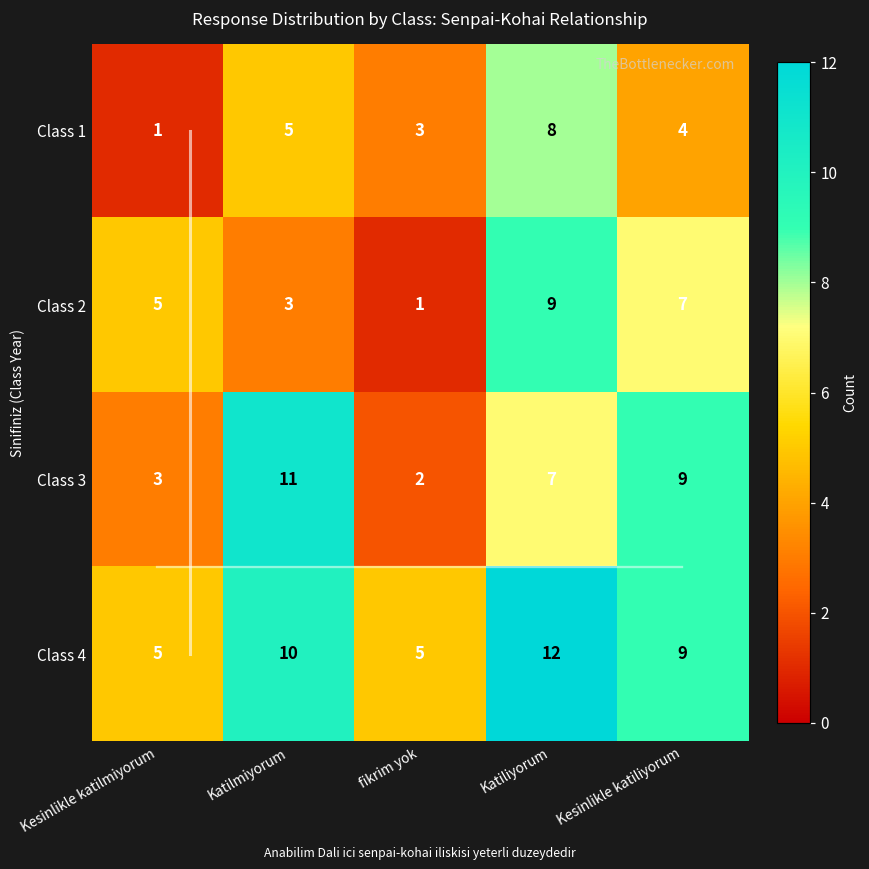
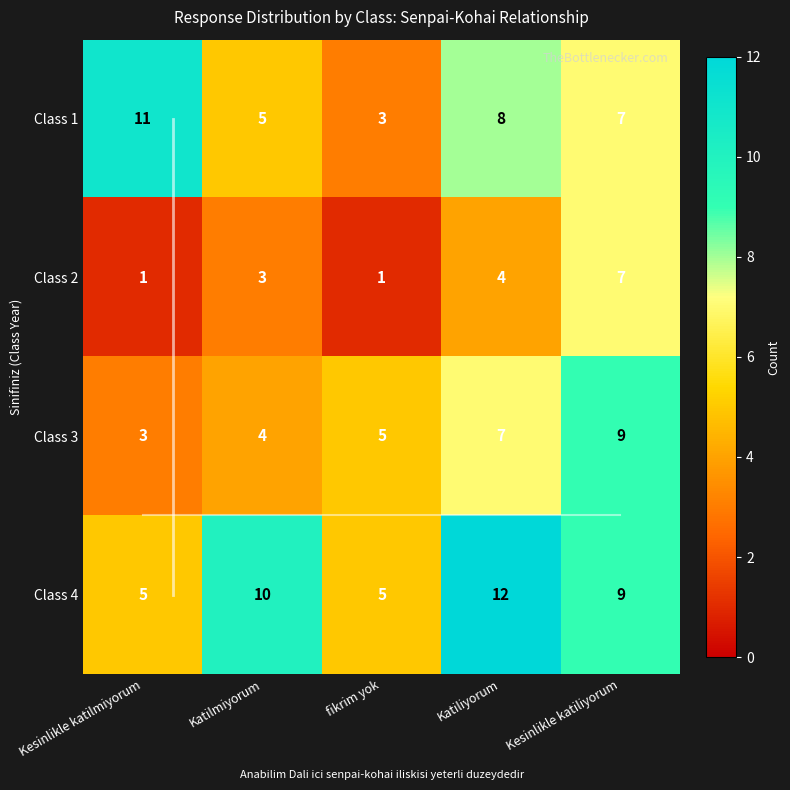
Class 1, Kesinlikle katilmiyorum: 1 -> 11
Class 1, Kesinlikle katiliyorum: 4 -> 7
Class 2, Kesinlikle katilmiyorum: 5 -> 1
Class 2, Katiliyorum: 9 -> 4
Class 3, Katilmiyorum: 11 -> 4
Class 3, fikrim yok: 2 -> 5
